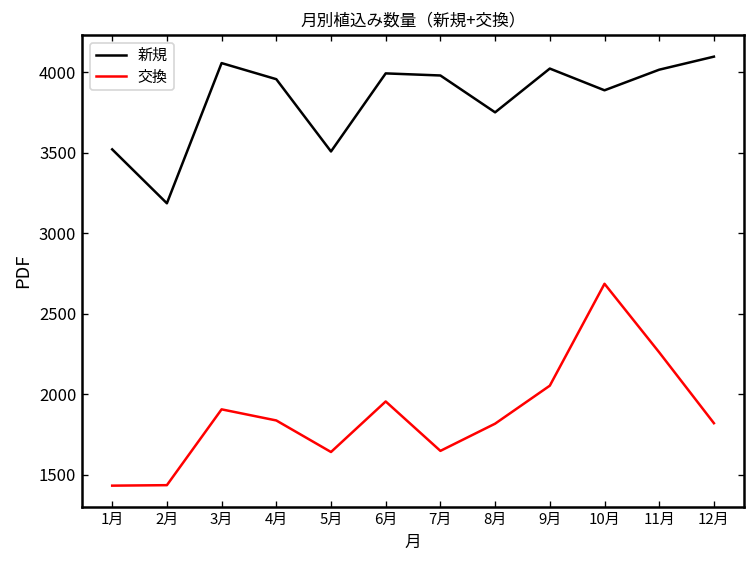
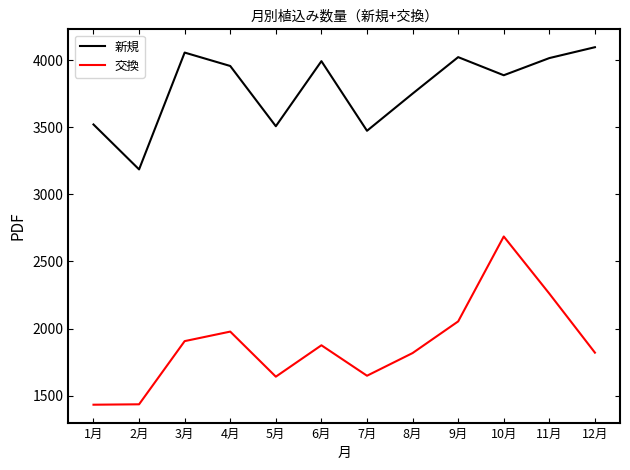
交換, 4月: 1840 -> 1980
交換, 6月: 1960 -> 1880
新規, 7月: 3980 -> 3470
